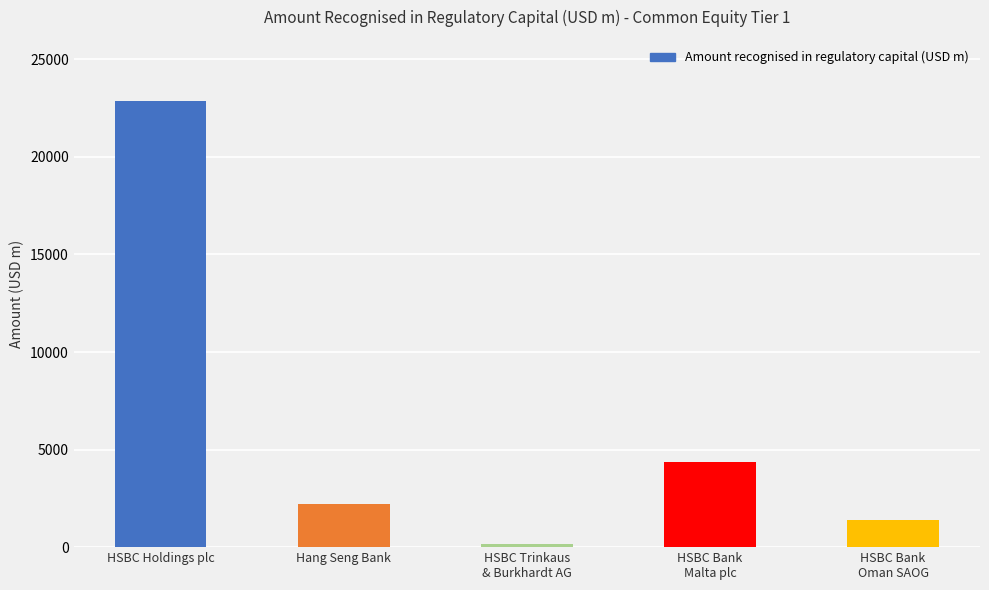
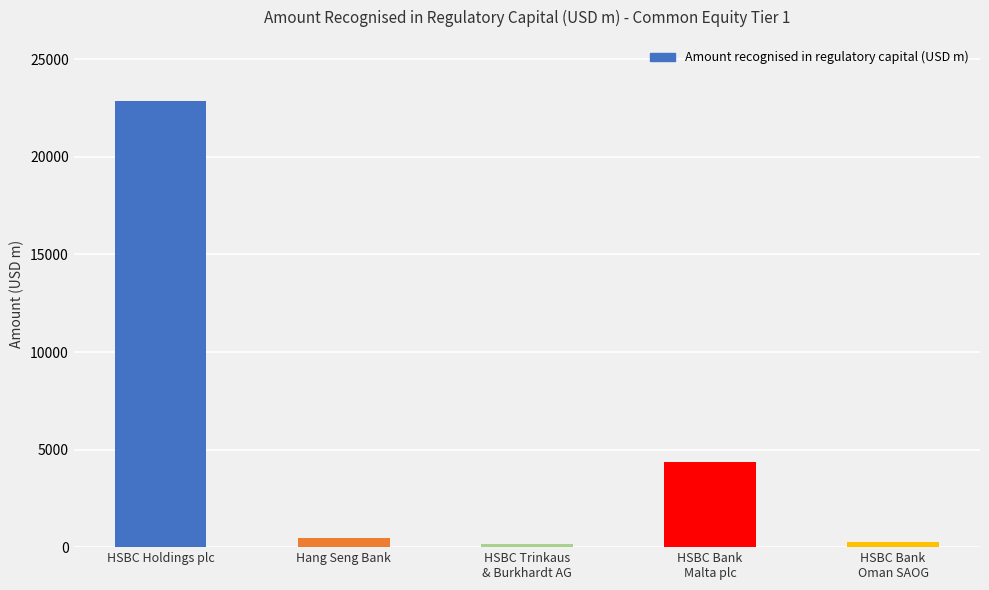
Hang Seng Bank: 2200 -> 500
HSBC Bank Oman SAOG: 1400 -> 300
